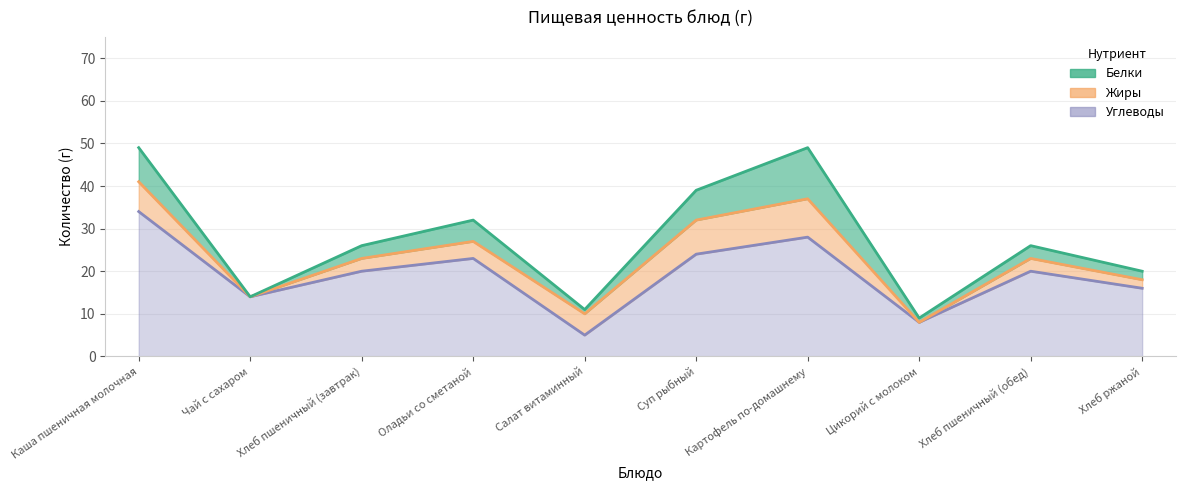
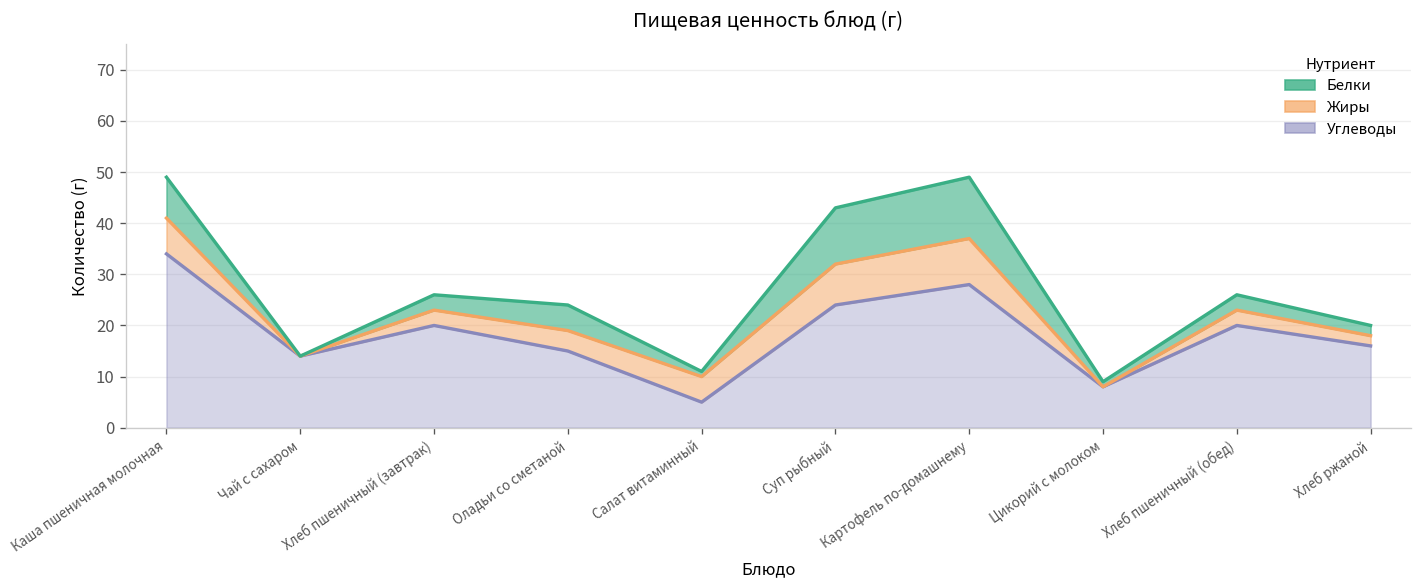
Углеводы, Оладьи со сметаной: 23 -> 15
Белки, Суп рыбный: 7 -> 11
